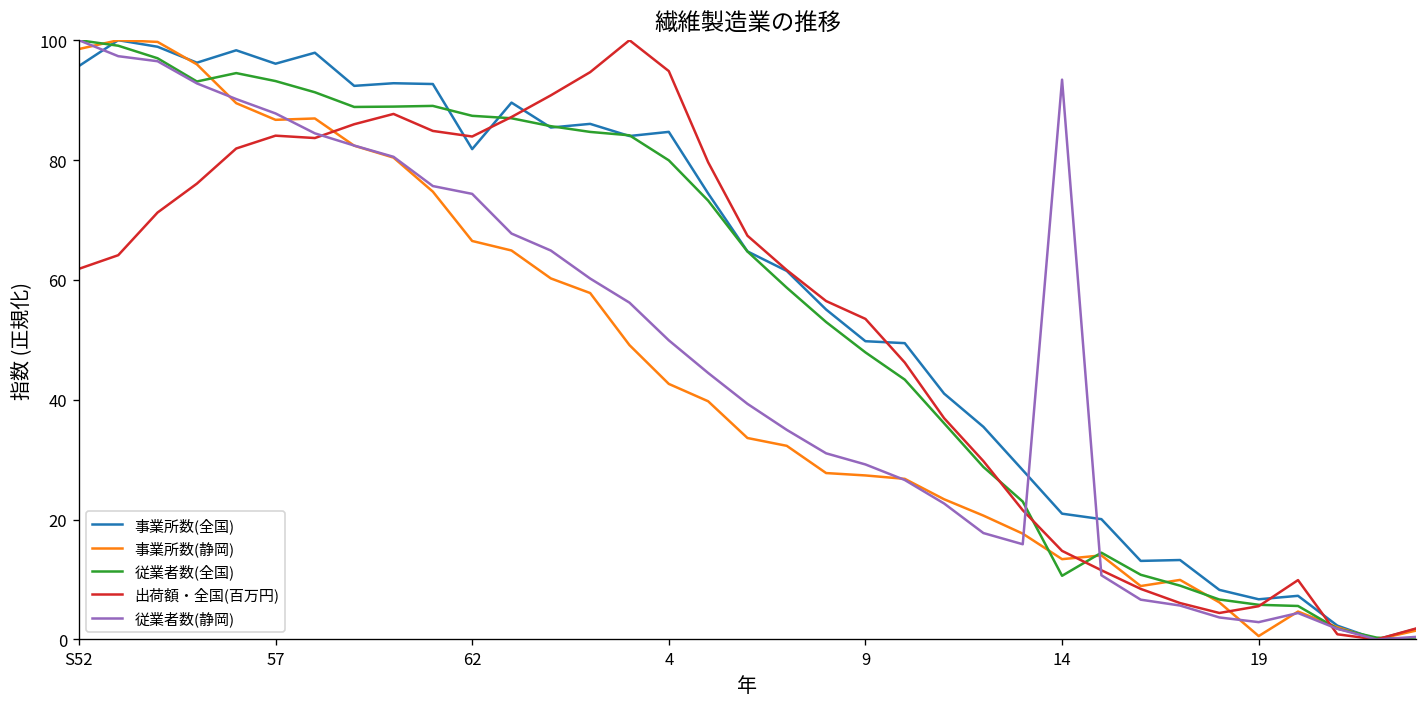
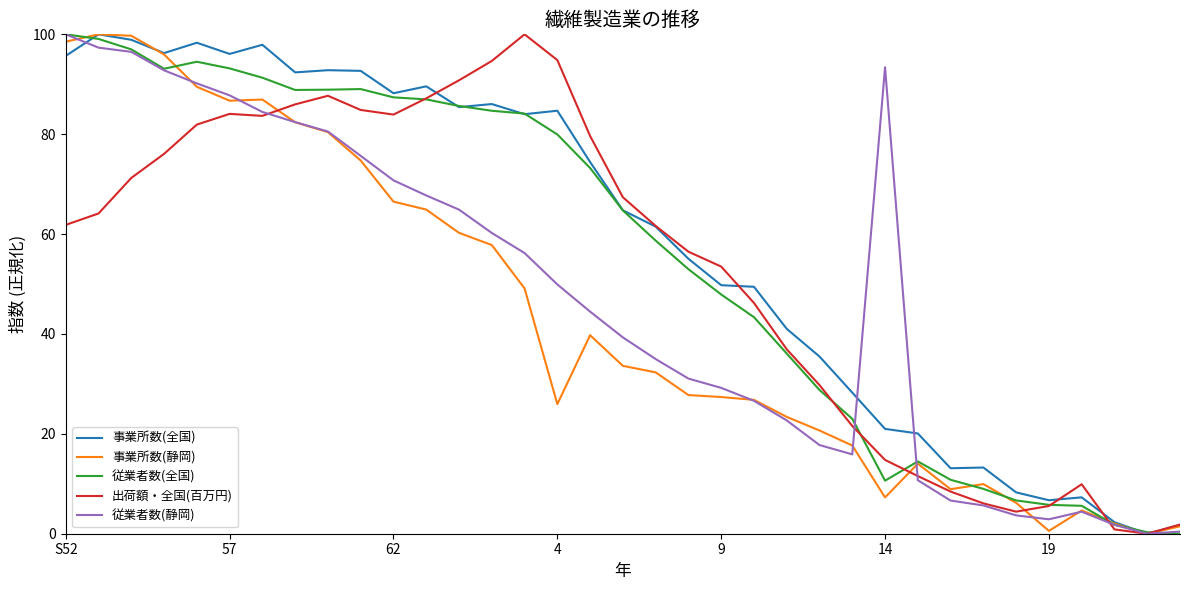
事業所数(全国), 62: 82 -> 88
従業者数(静岡), 62: 74 -> 71
事業所数(静岡), 4: 43 -> 26
事業所数(静岡), 14: 13 -> 7
